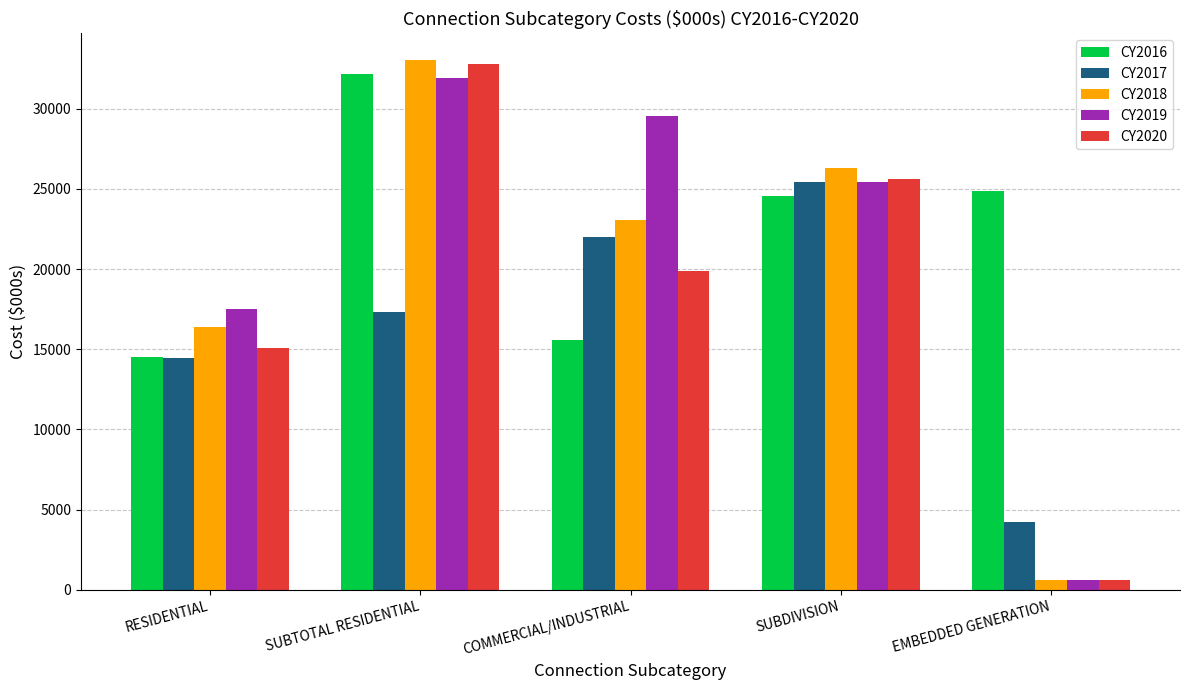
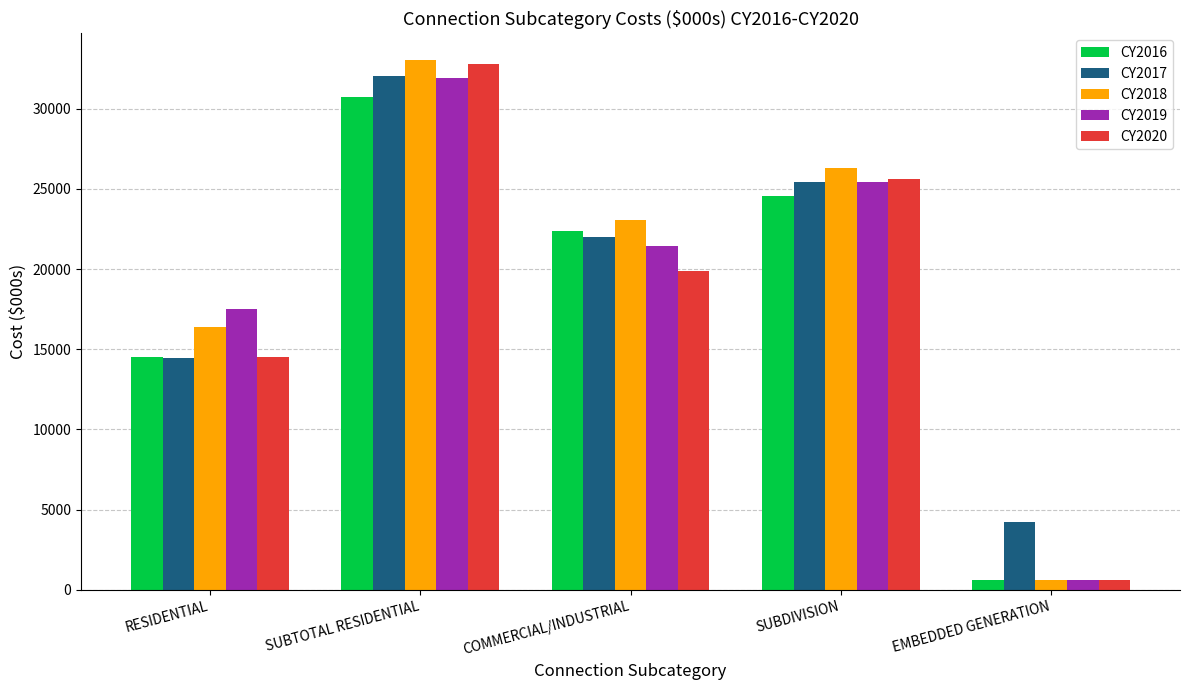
CY2020, RESIDENTIAL: 15100 -> 14500
CY2016, SUBTOTAL RESIDENTIAL: 32200 -> 30700
CY2017, SUBTOTAL RESIDENTIAL: 17300 -> 32000
CY2016, COMMERCIAL/INDUSTRIAL: 15600 -> 22400
CY2019, COMMERCIAL/INDUSTRIAL: 29500 -> 21400
CY2016, EMBEDDED GENERATION: 24900 -> 600
